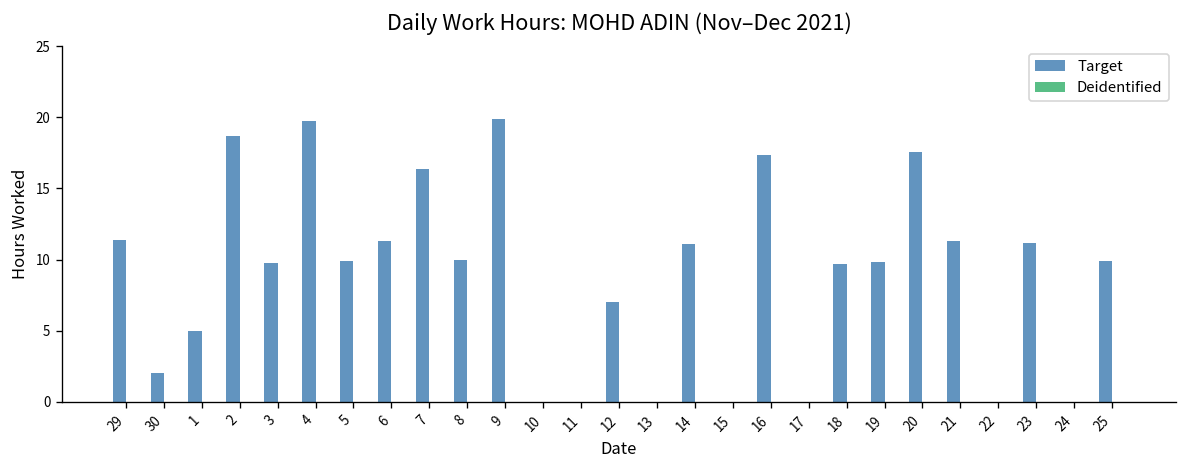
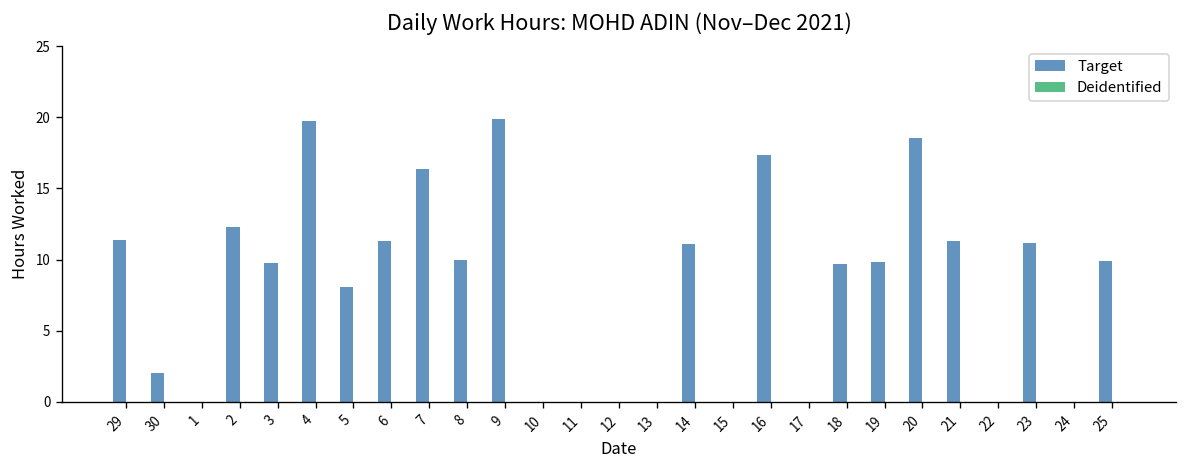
Target, 1: 5 -> 0
Target, 2: 18.7 -> 12.3
Target, 5: 9.9 -> 8.1
Target, 12: 7 -> 0
Target, 20: 17.6 -> 18.5
